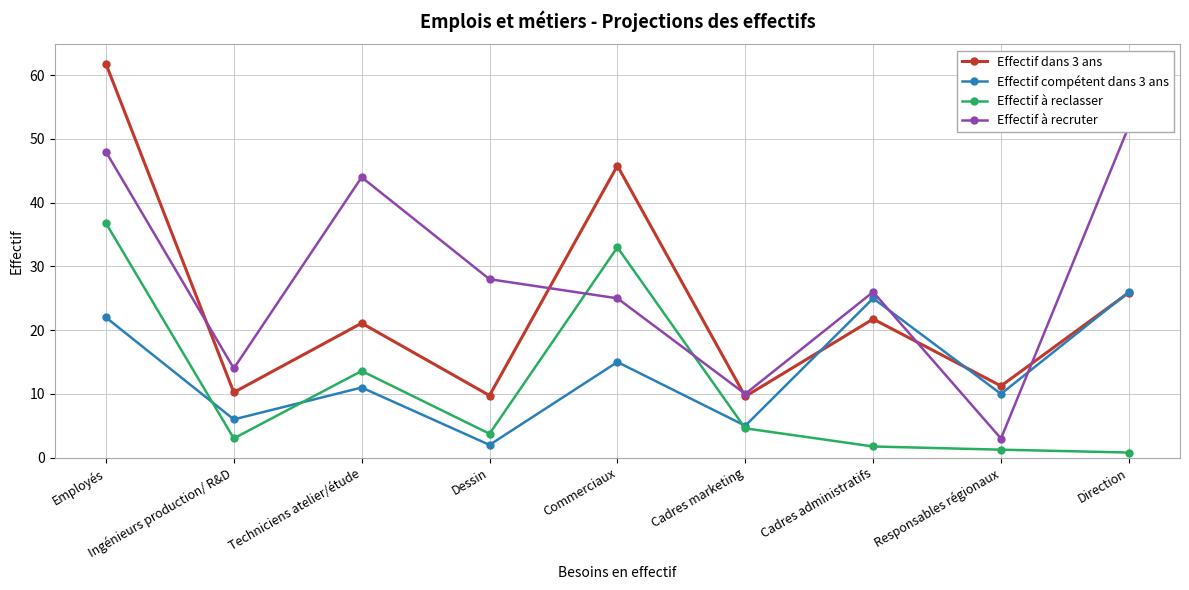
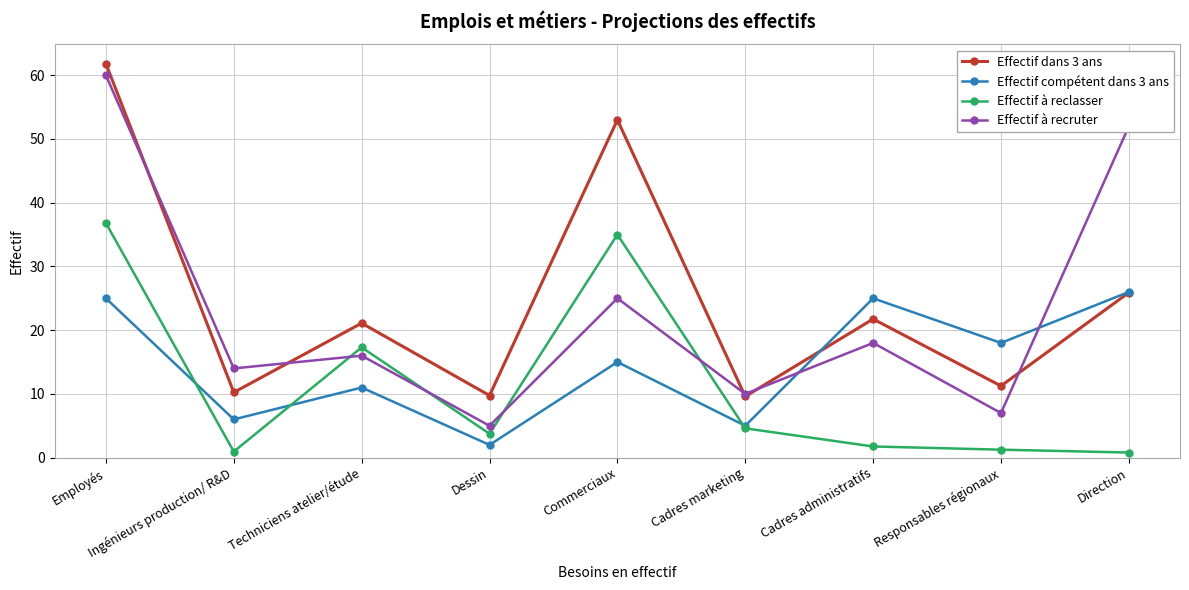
Effectif compétent dans 3 ans, Employés: 22 -> 25
Effectif à recruter, Employés: 48 -> 60
Effectif à reclasser, Ingénieurs production/ R&D: 3 -> 1
Effectif à reclasser, Techniciens atelier/étude: 14 -> 17
Effectif à recruter, Techniciens atelier/étude: 44 -> 16
Effectif à recruter, Dessin: 28 -> 5
Effectif dans 3 ans, Commerciaux: 46 -> 53
Effectif à reclasser, Commerciaux: 33 -> 35
Effectif à recruter, Cadres administratifs: 26 -> 18
Effectif compétent dans 3 ans, Responsables régionaux: 10 -> 18
Effectif à recruter, Responsables régionaux: 3 -> 7
